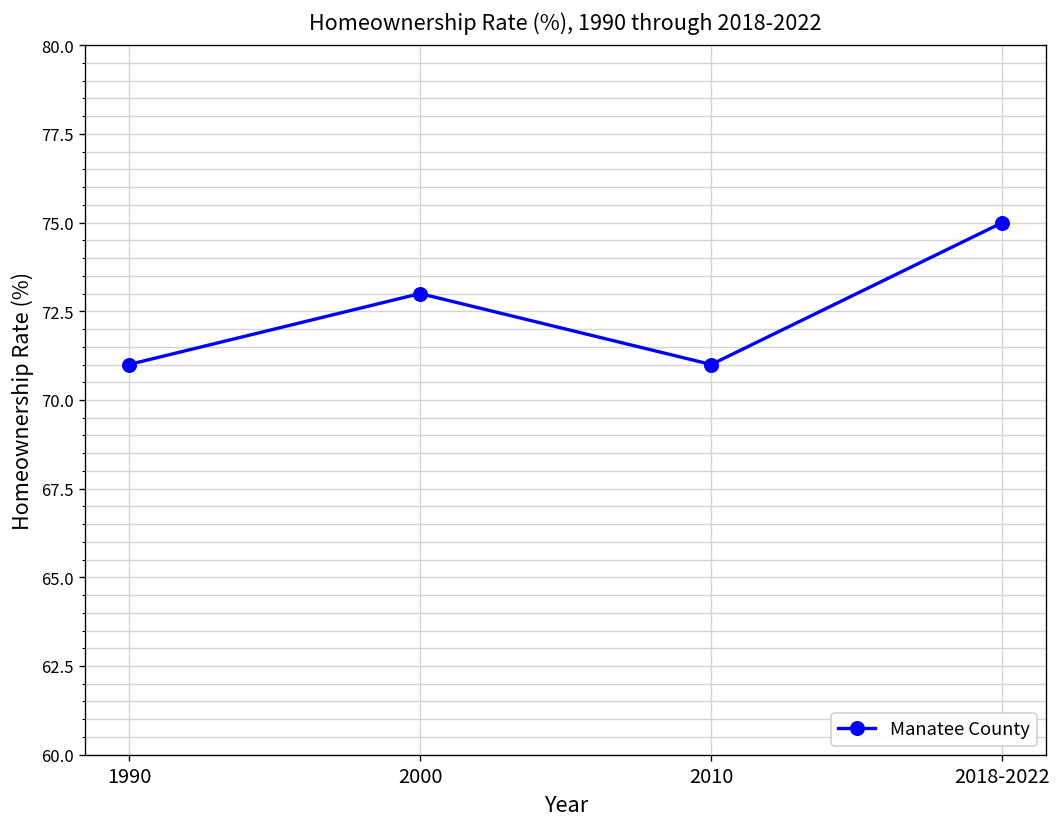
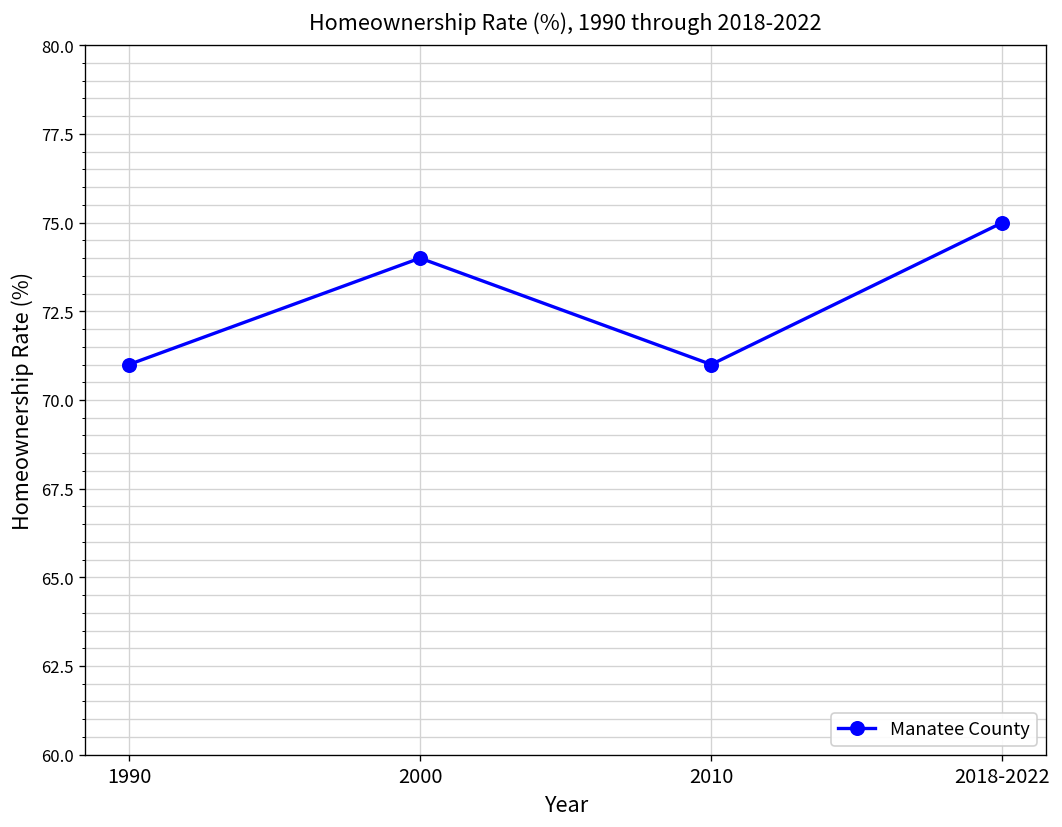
2000: 73 -> 74
